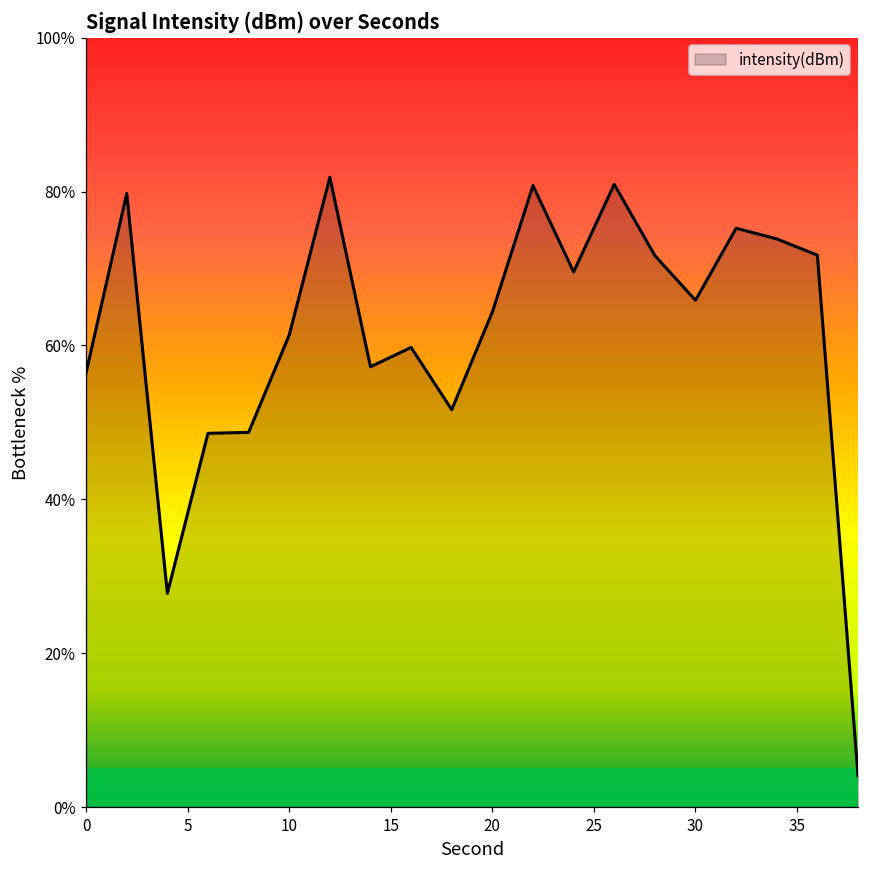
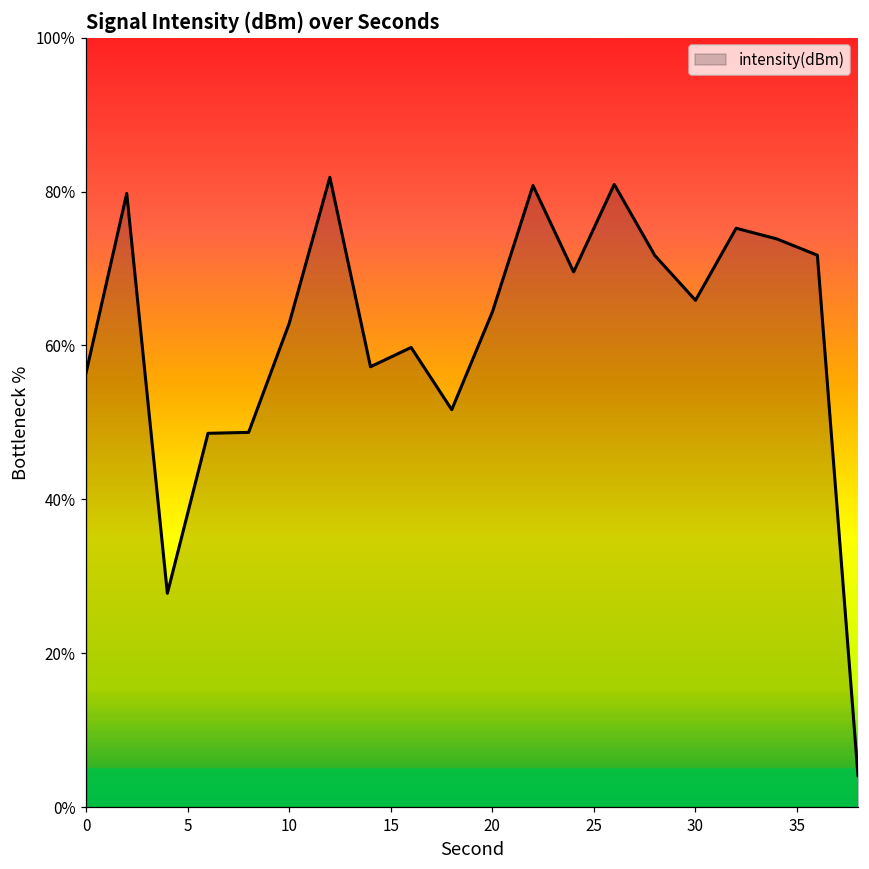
10: 61% -> 63%
